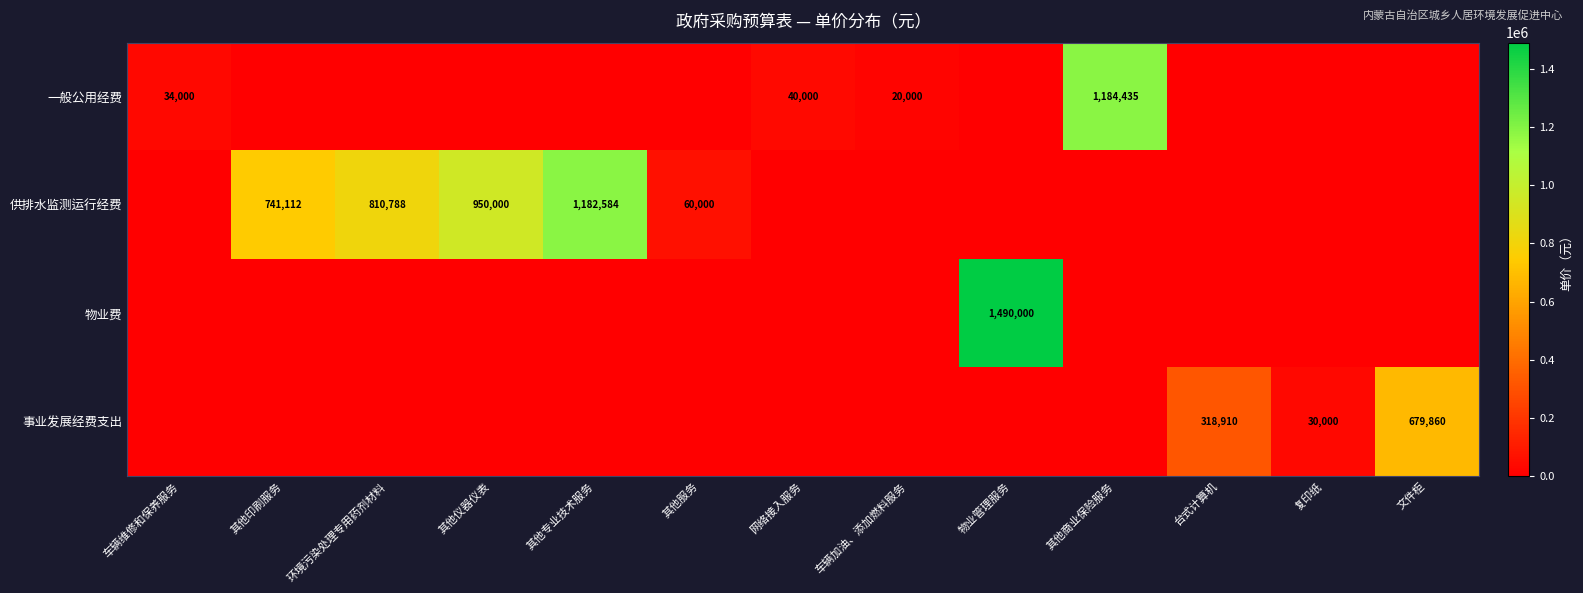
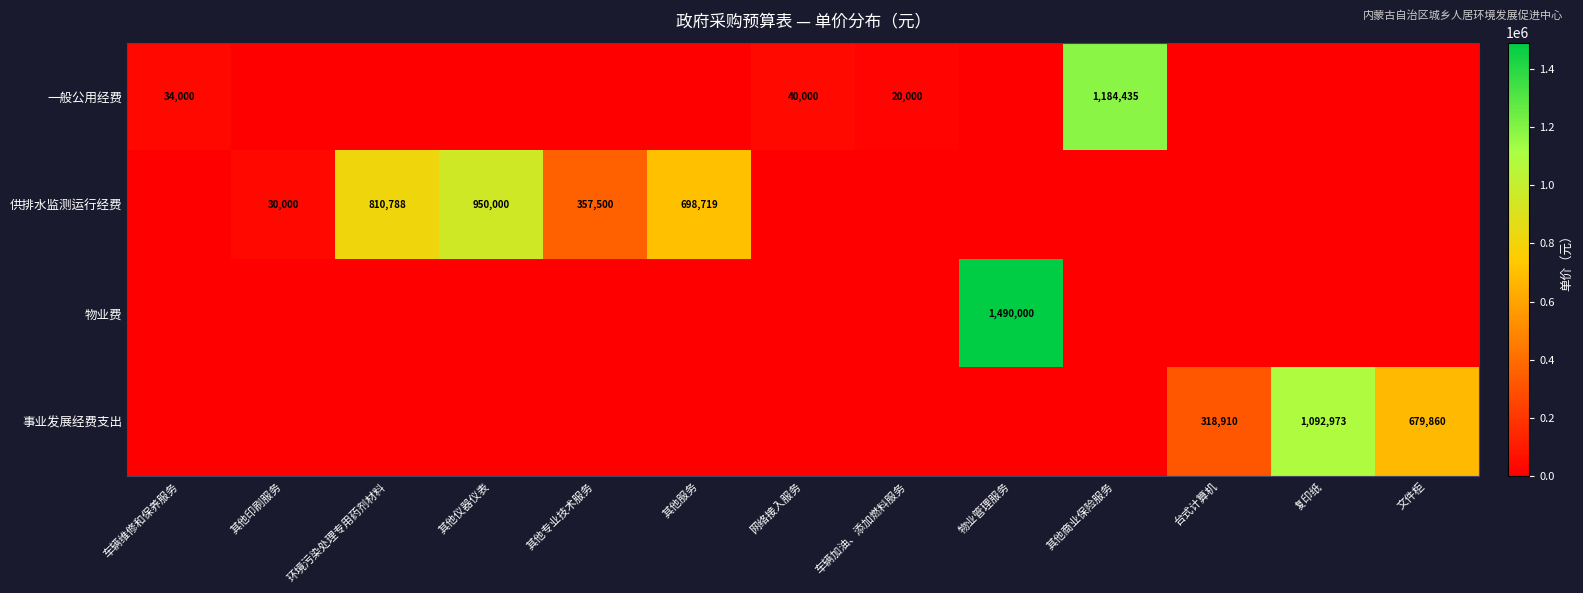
供排水监测运行经费, 其他印刷服务: 741,112 -> 30,000
供排水监测运行经费, 其他专业技术服务: 1,182,584 -> 357,500
供排水监测运行经费, 其他服务: 60,000 -> 698,719
事业发展经费支出, 复印纸: 30,000 -> 1,092,973
